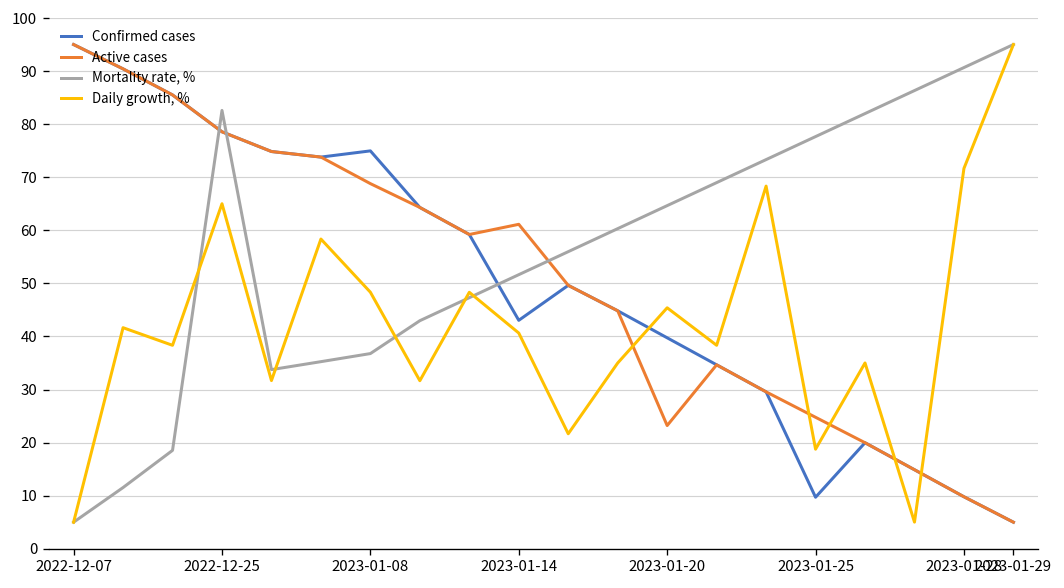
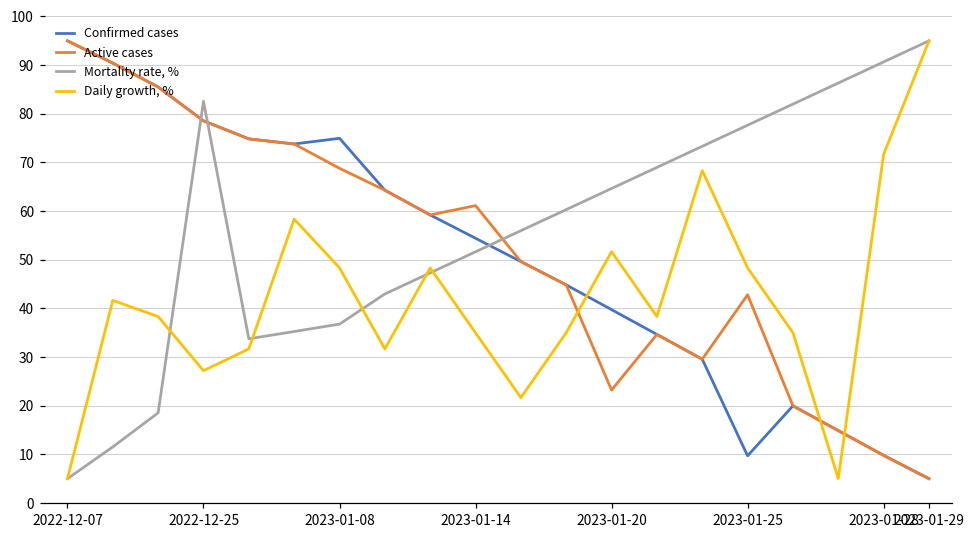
Daily growth, %, 2022-12-25: 65 -> 27
Confirmed cases, 2023-01-14: 43 -> 54
Daily growth, %, 2023-01-14: 41 -> 35
Daily growth, %, 2023-01-20: 45 -> 52
Active cases, 2023-01-25: 25 -> 43
Daily growth, %, 2023-01-25: 19 -> 48
